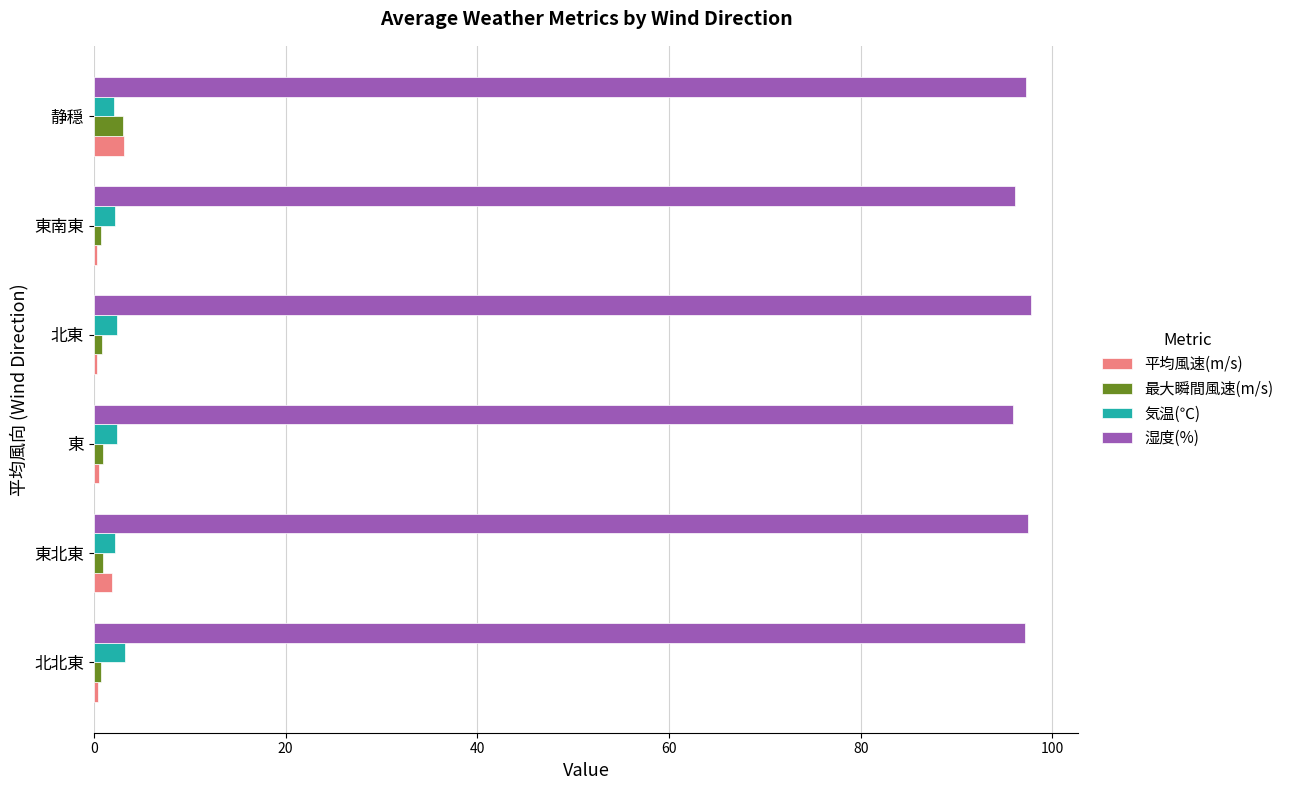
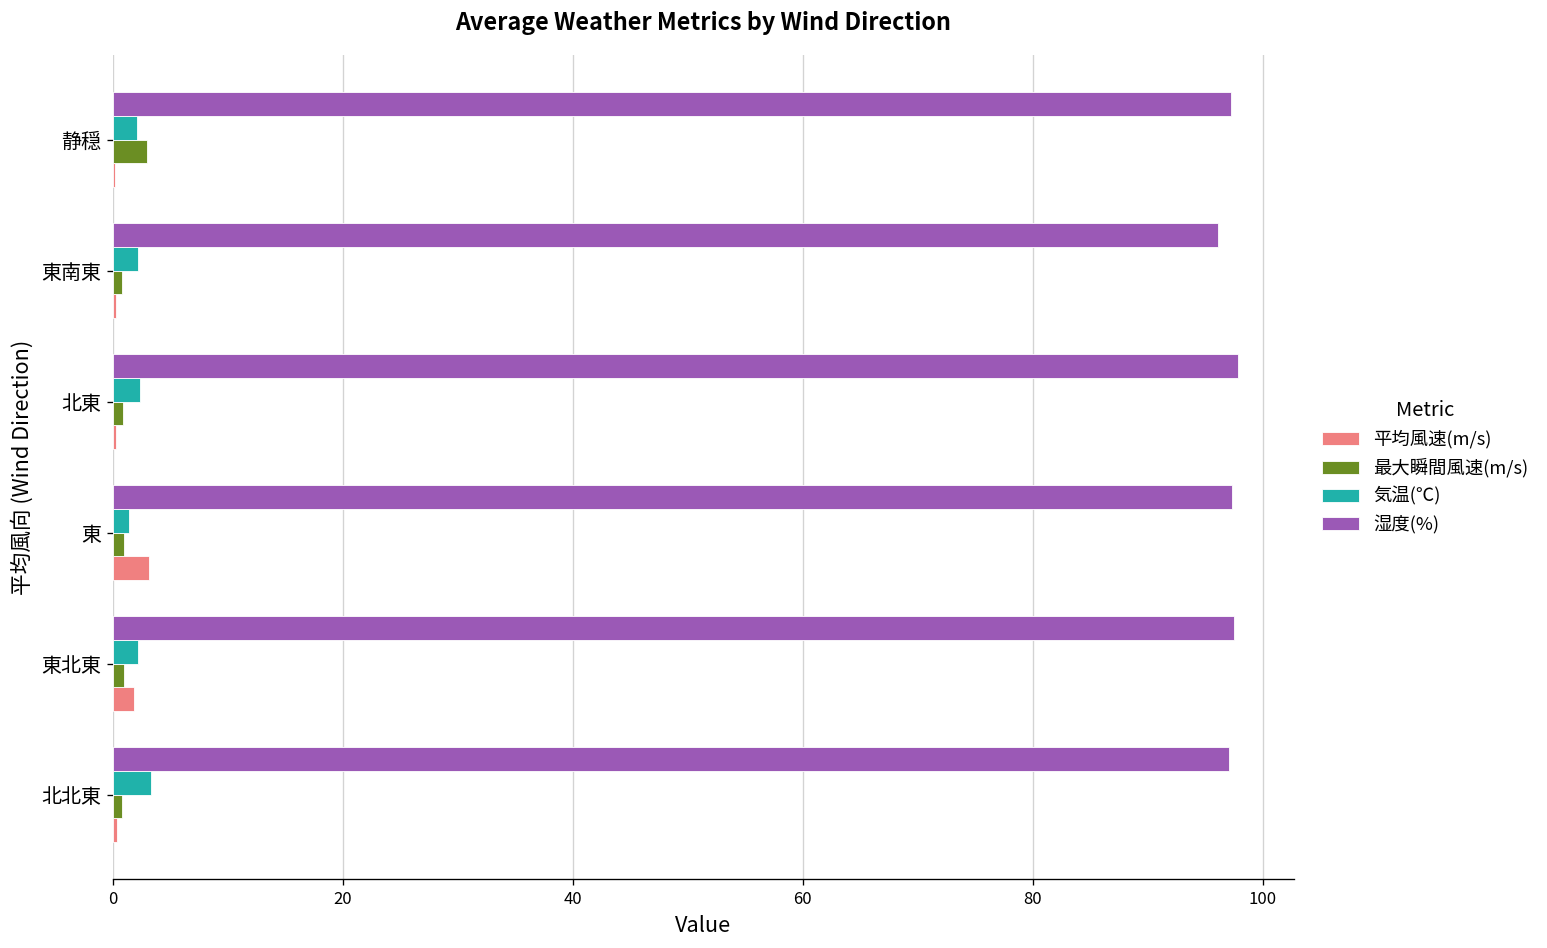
平均風速(m/s), 静穏: 3 -> 0
湿度(%), 東: 96 -> 97
気温(℃), 東: 2 -> 1
平均風速(m/s), 東: 1 -> 3
